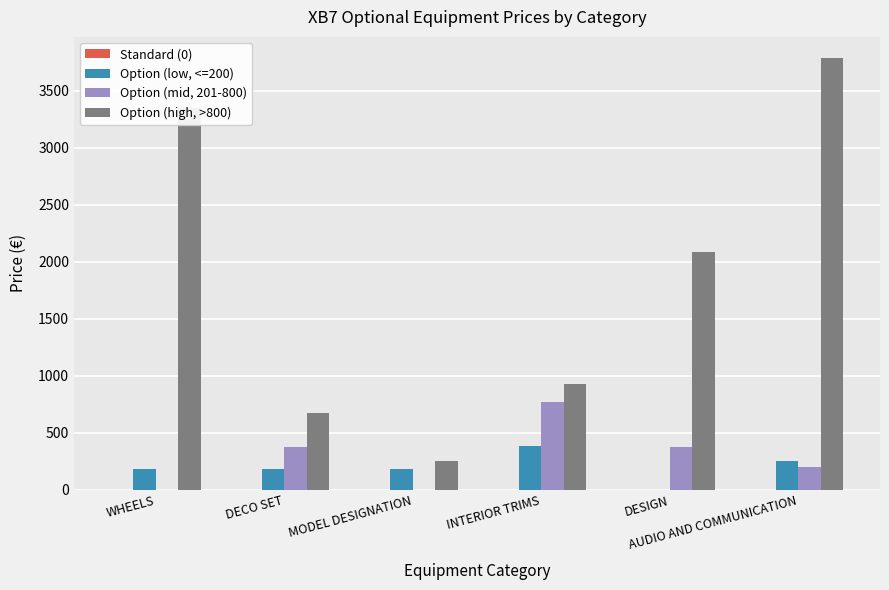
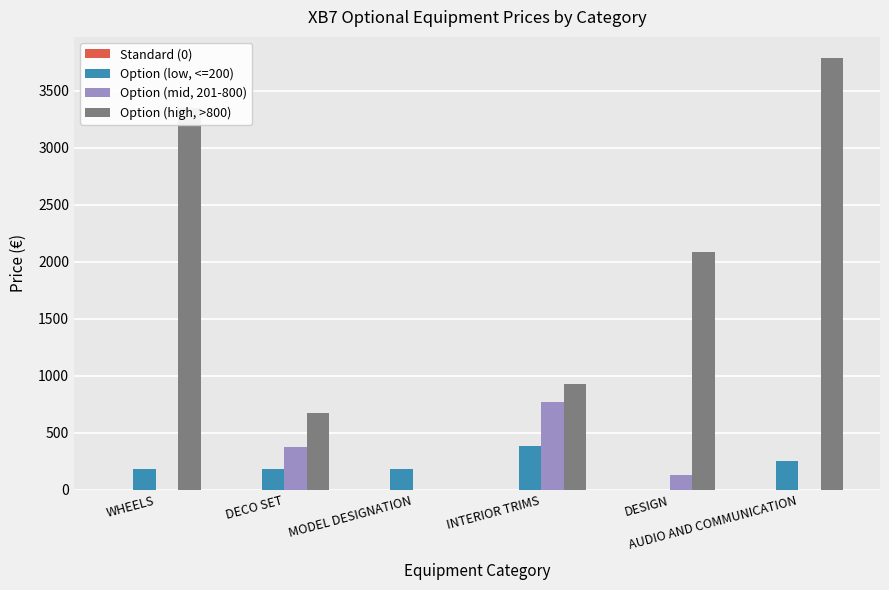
Option (high, >800), MODEL DESIGNATION: 250 -> 0
Option (mid, 201-800), DESIGN: 380 -> 120
Option (mid, 201-800), AUDIO AND COMMUNICATION: 200 -> 0
